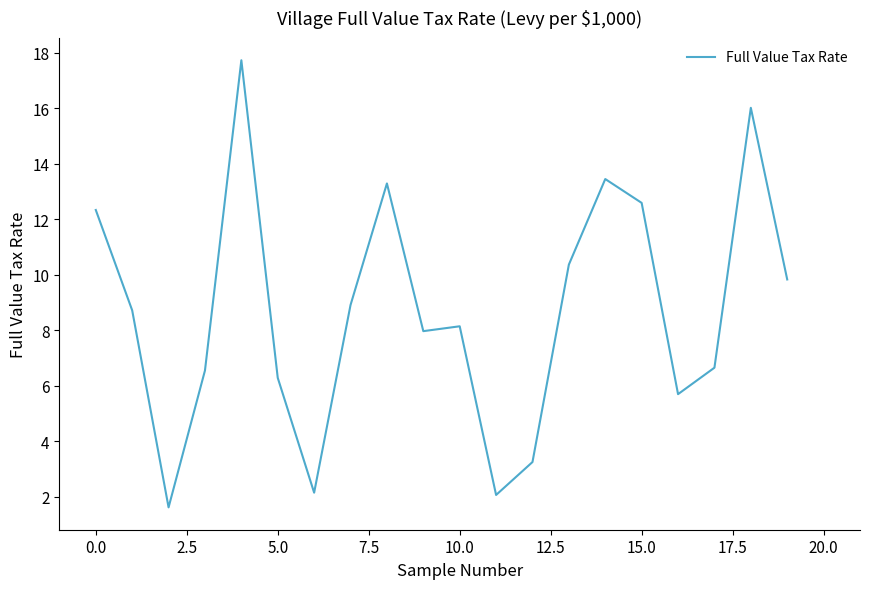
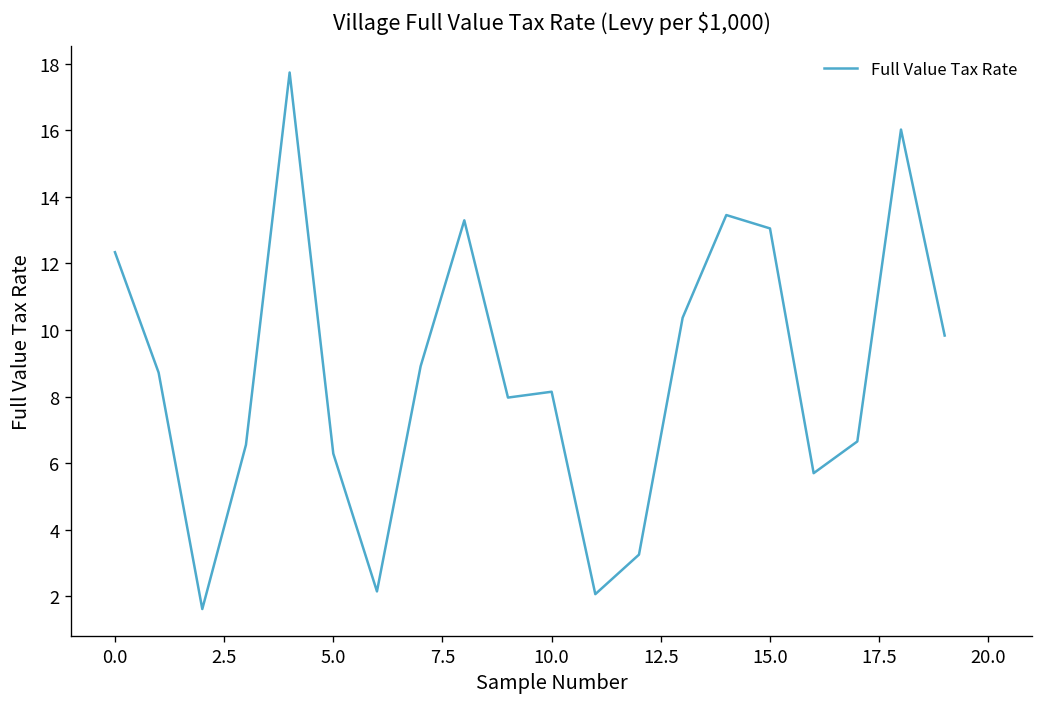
15.0: 12.6 -> 13.0
